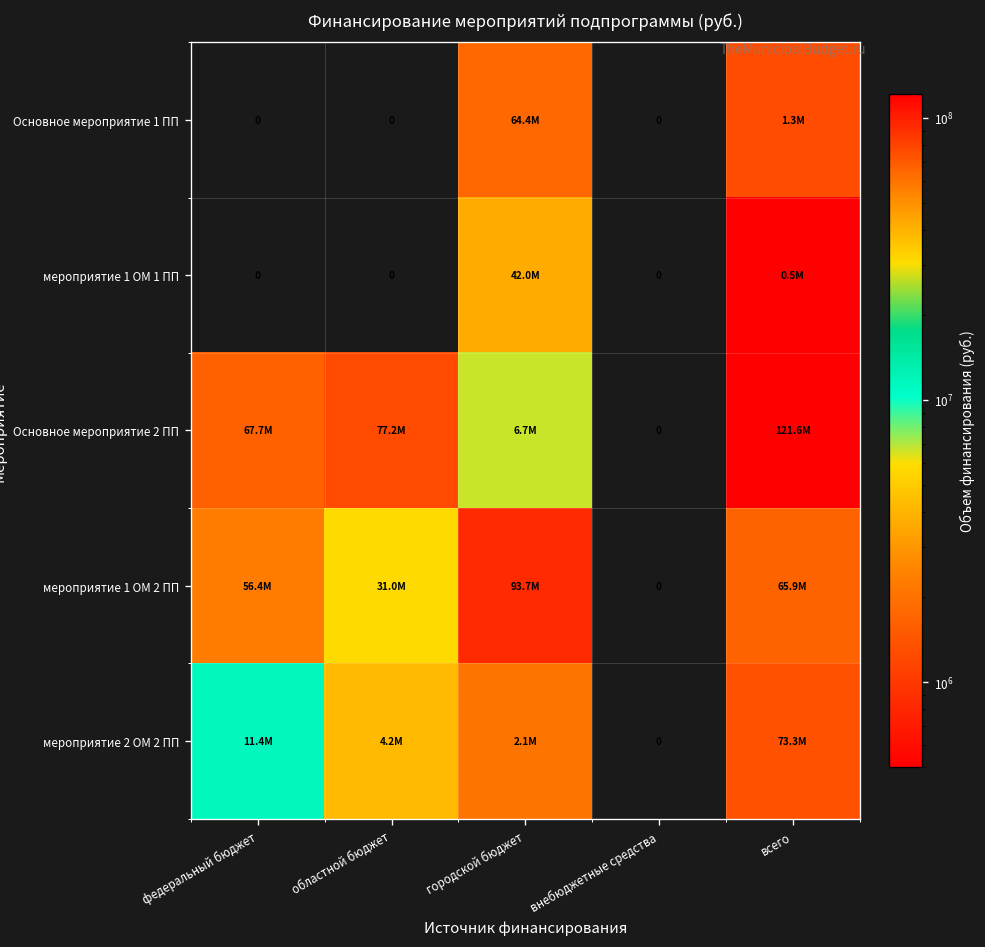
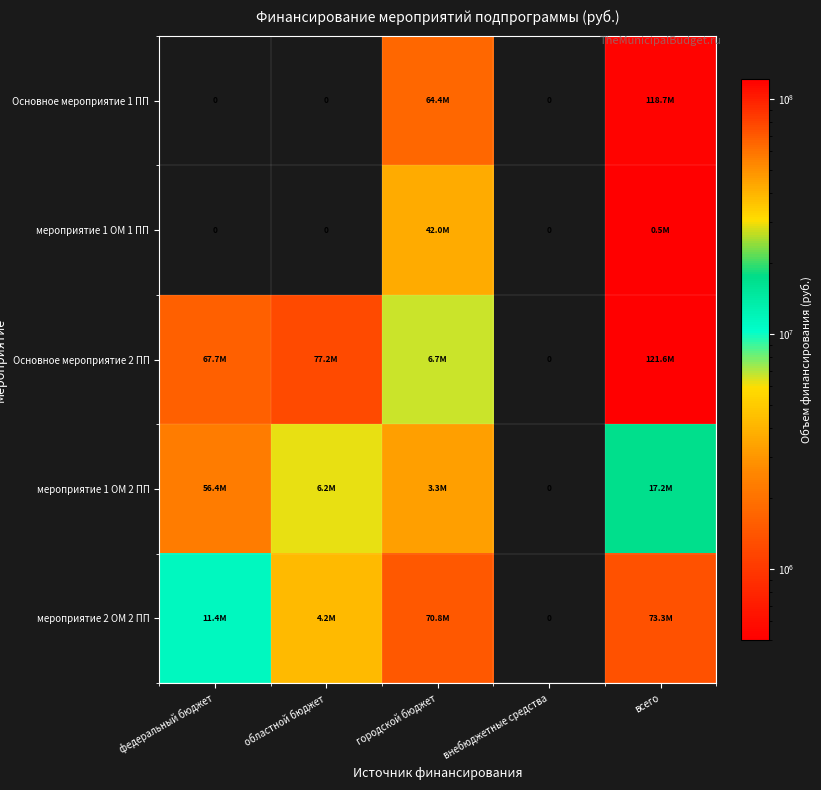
Основное мероприятие 1 ПП, всего: 1.3M -> 118.7M
мероприятие 1 ОМ 2 ПП, областной бюджет: 31.0M -> 6.2M
мероприятие 1 ОМ 2 ПП, городской бюджет: 93.7M -> 3.3M
мероприятие 1 ОМ 2 ПП, всего: 65.9M -> 17.2M
мероприятие 2 ОМ 2 ПП, городской бюджет: 2.1M -> 70.8M
